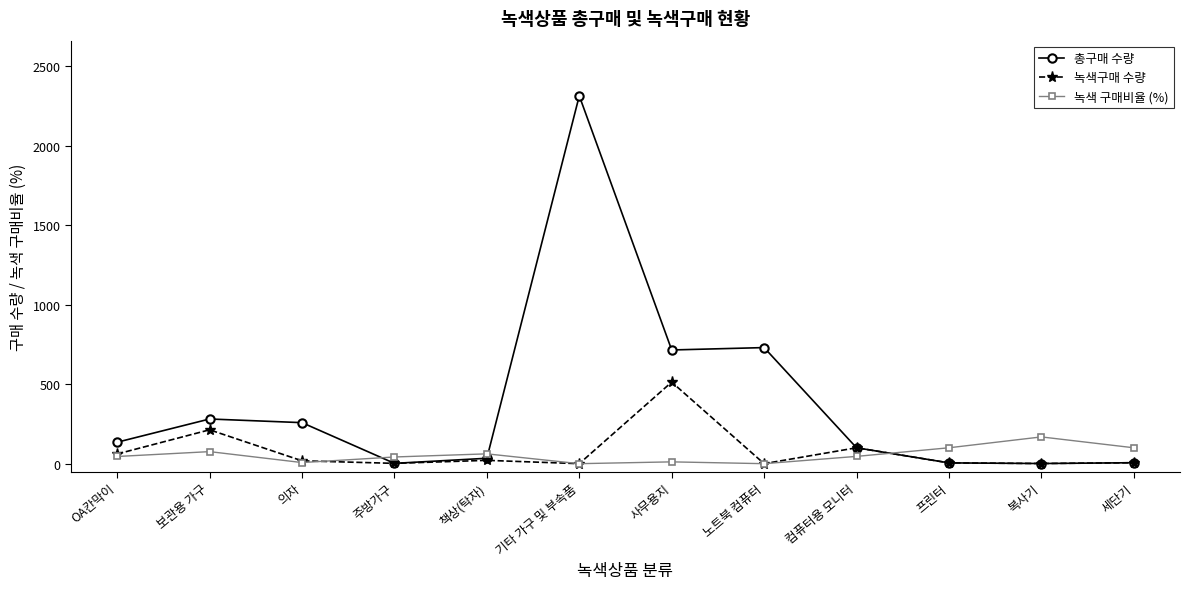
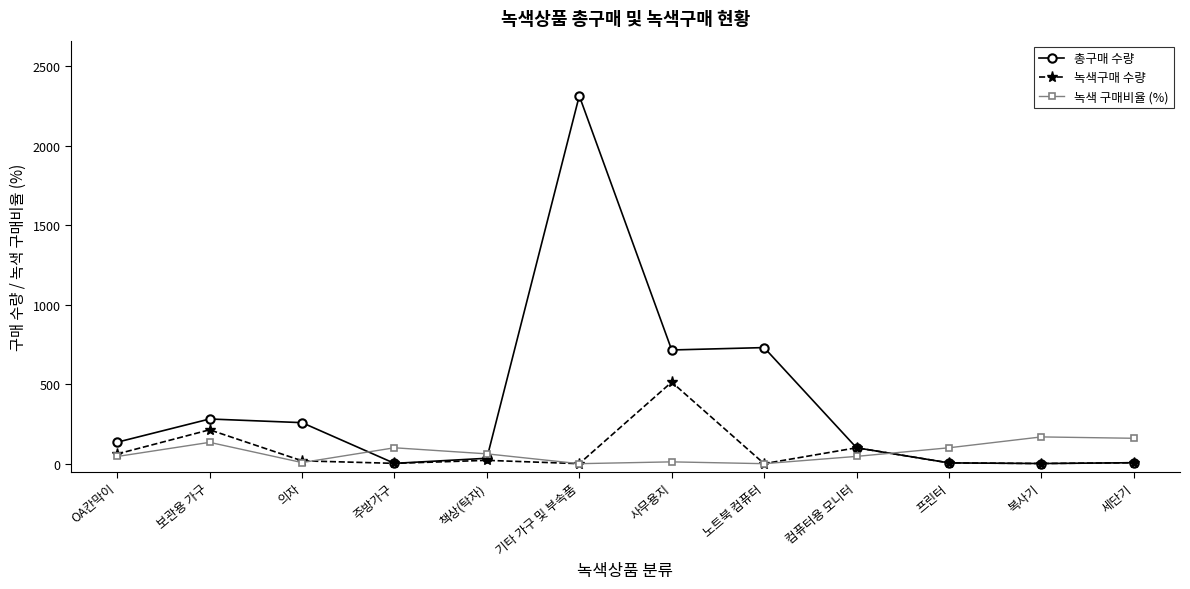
녹색 구매비율 (%), 보관용 가구: 80 -> 130
녹색 구매비율 (%), 주방가구: 40 -> 100
녹색 구매비율 (%), 세단기: 100 -> 160
